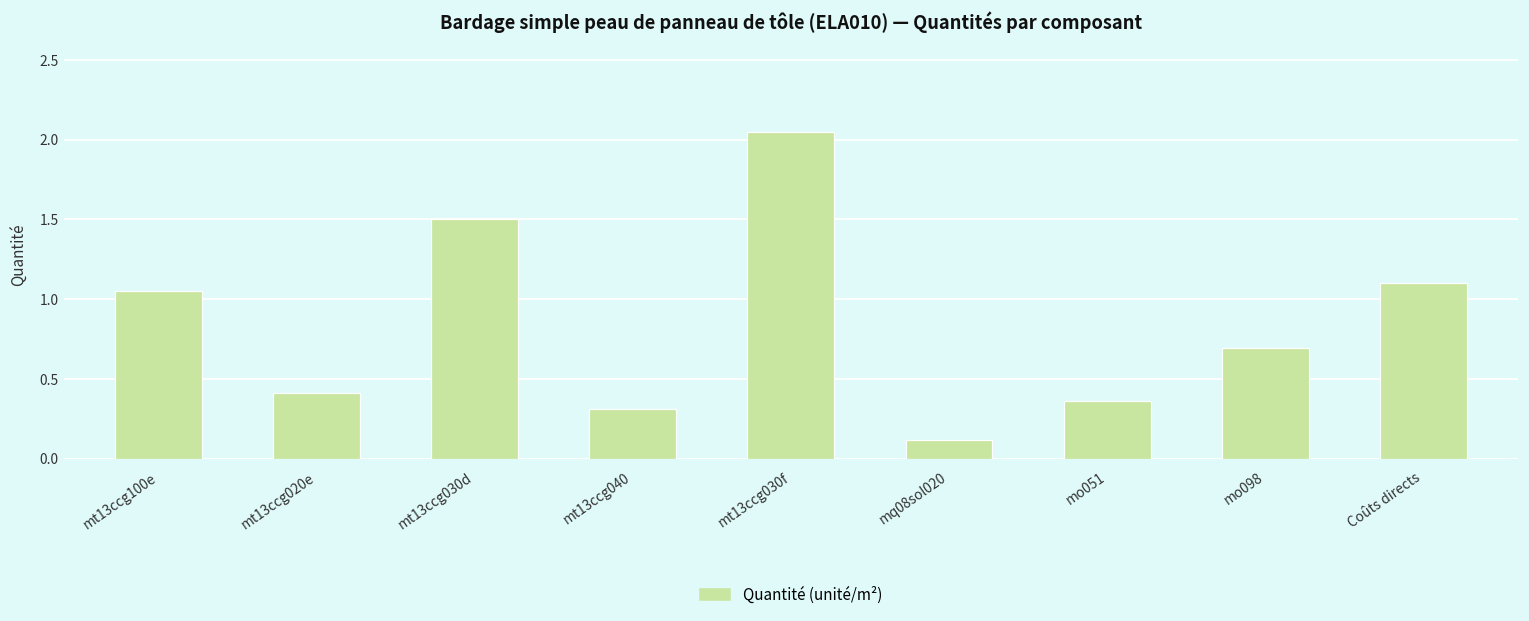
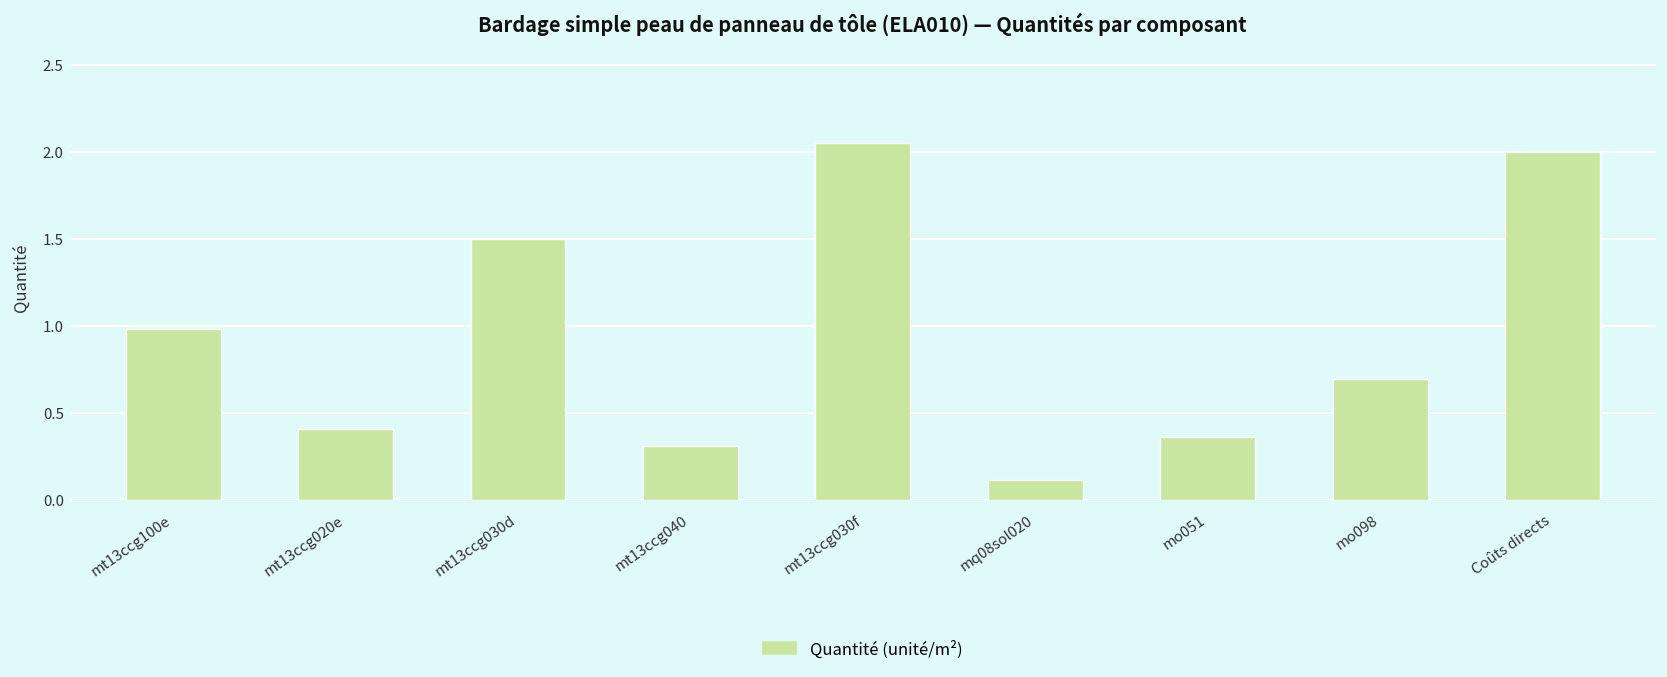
mt13ccg100e: 1.05 -> 0.98
Coûts directs: 1.1 -> 2.0
